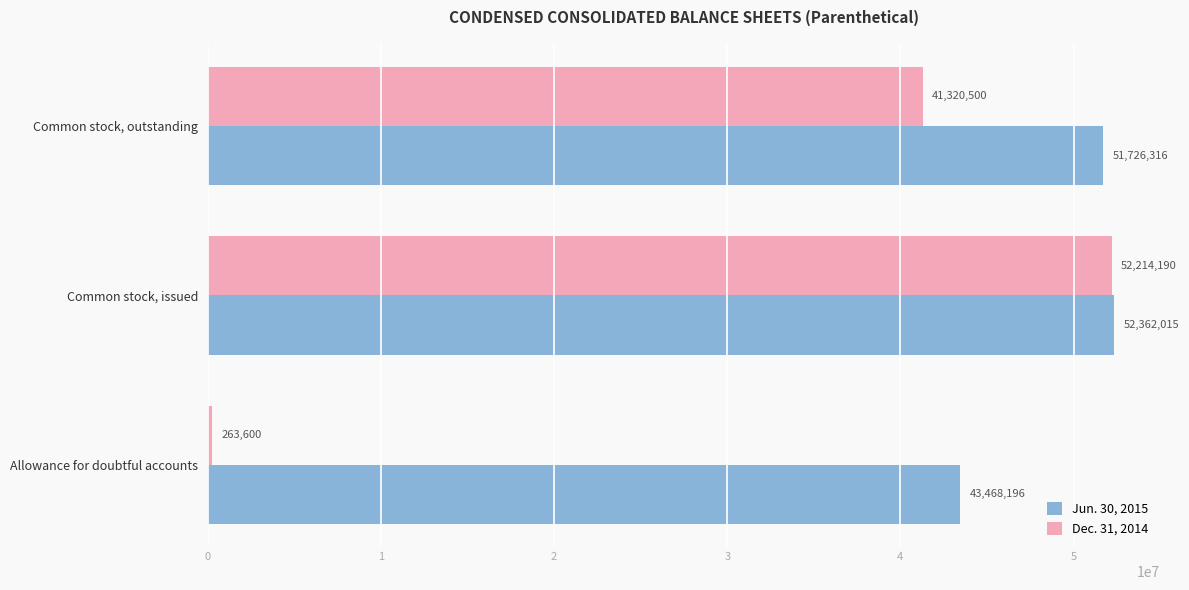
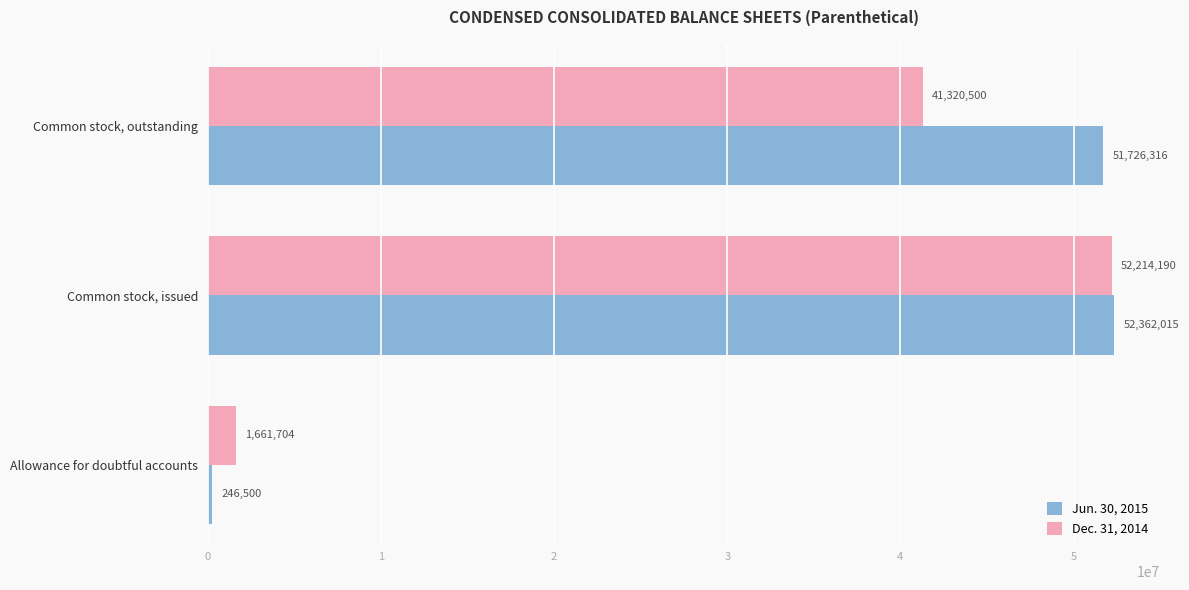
Dec. 31, 2014, Allowance for doubtful accounts: 263,600 -> 1,661,704
Jun. 30, 2015, Allowance for doubtful accounts: 43,468,196 -> 246,500
